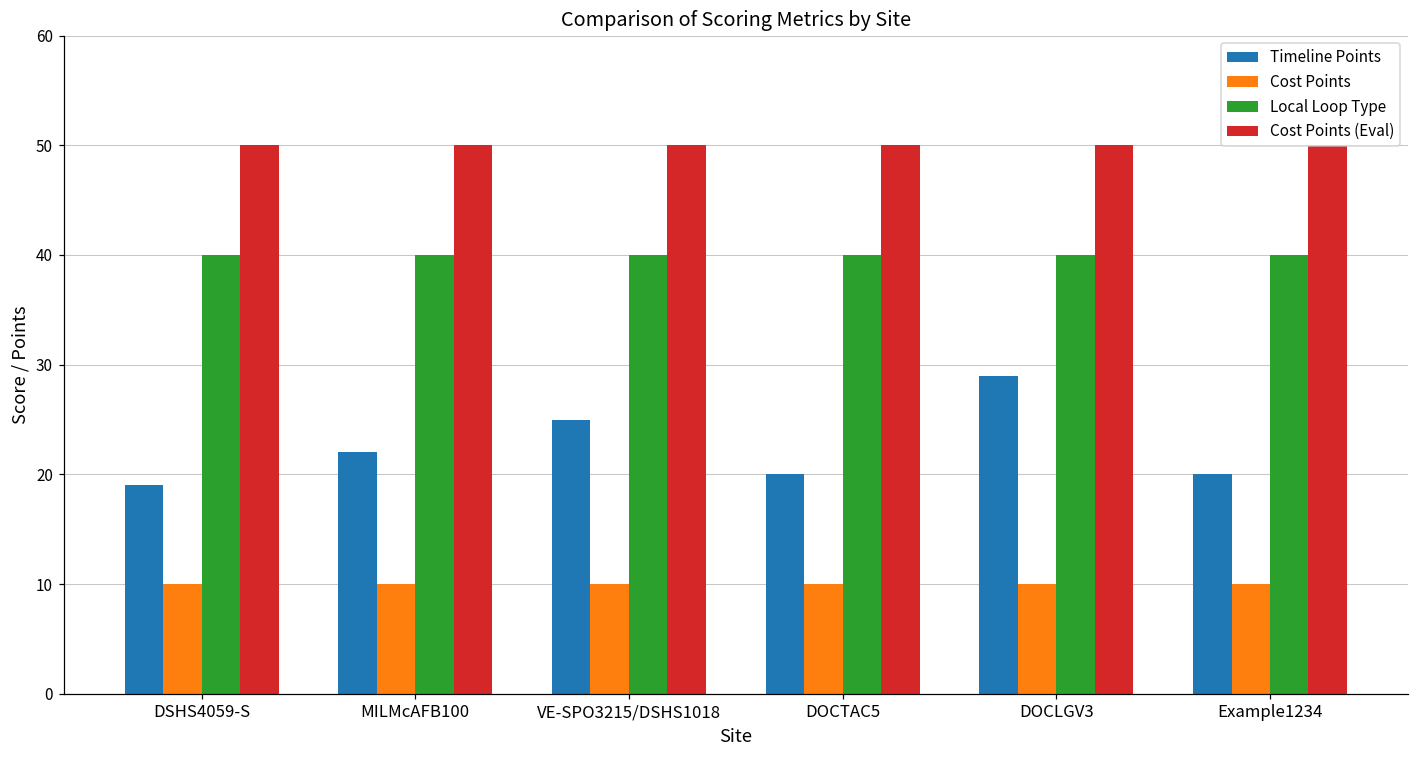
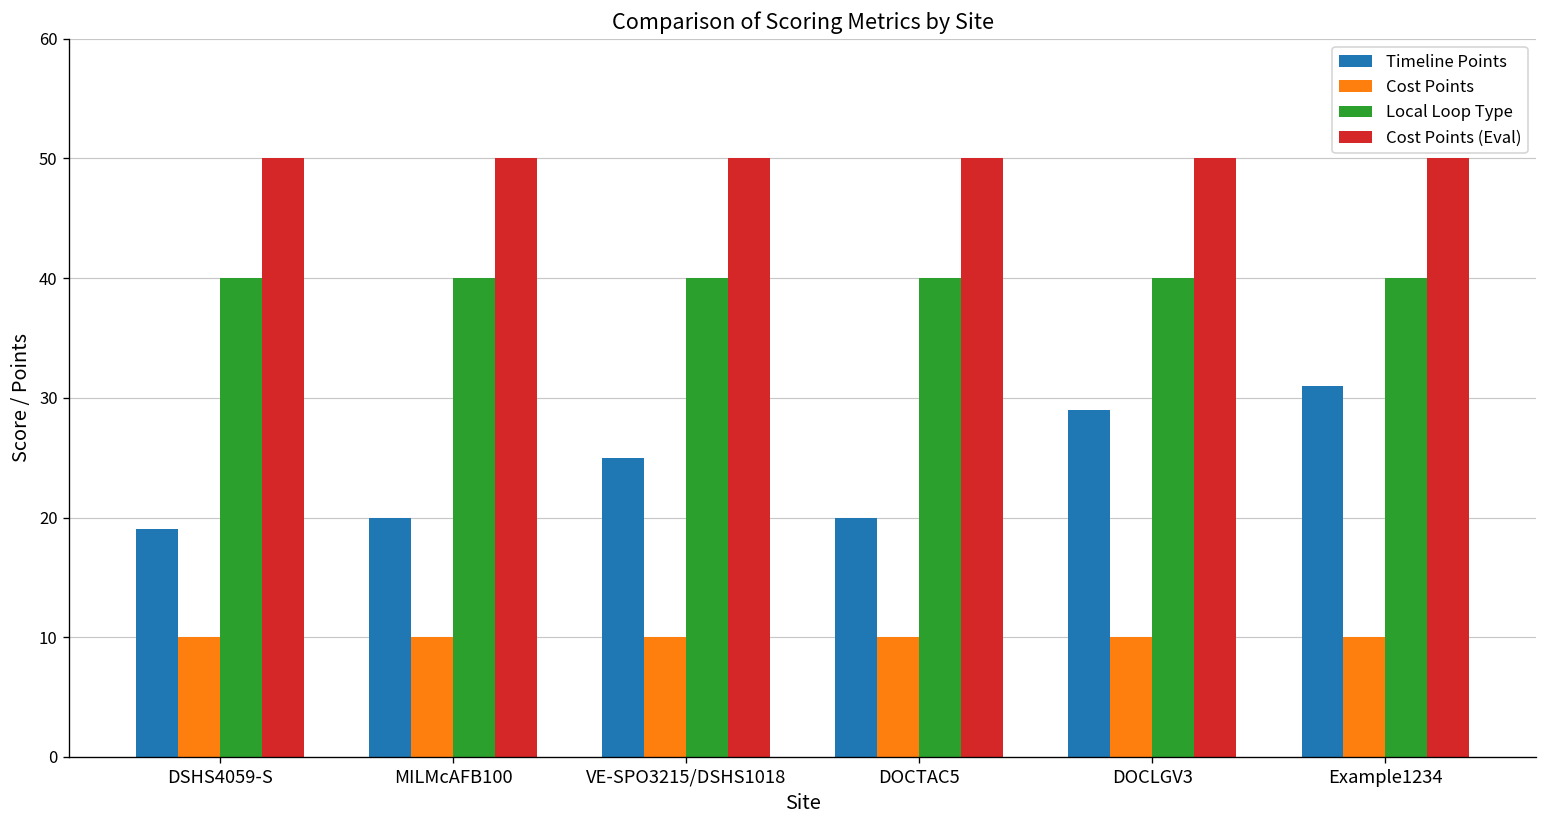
Timeline Points, MILMcAFB100: 22 -> 20
Timeline Points, Example1234: 20 -> 31
